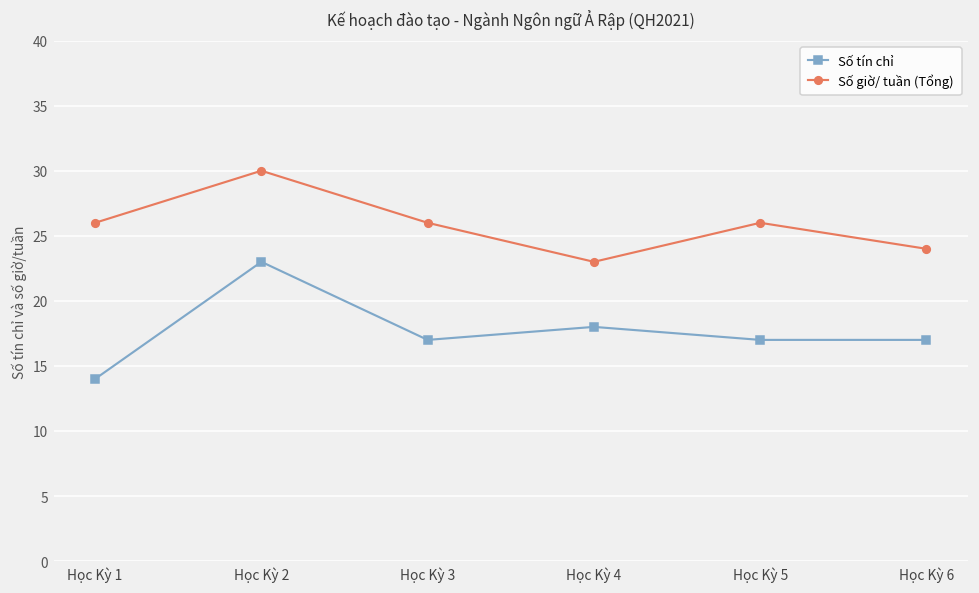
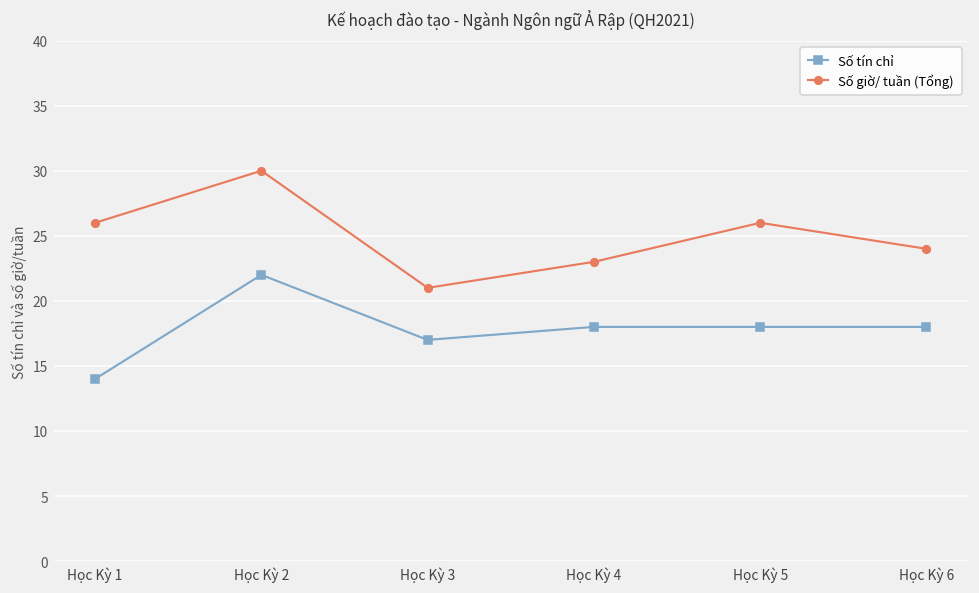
Số tín chỉ, Học Kỳ 2: 23 -> 22
Số giờ/ tuần (Tổng), Học Kỳ 3: 26 -> 21
Số tín chỉ, Học Kỳ 5: 17 -> 18
Số tín chỉ, Học Kỳ 6: 17 -> 18
